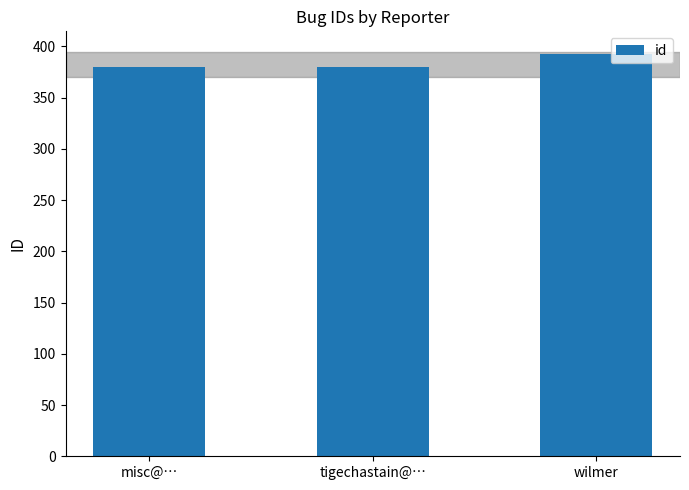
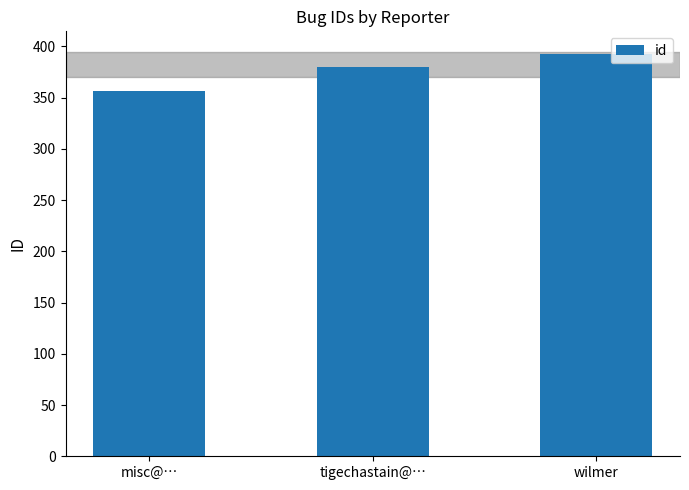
misc@…: 380 -> 357
